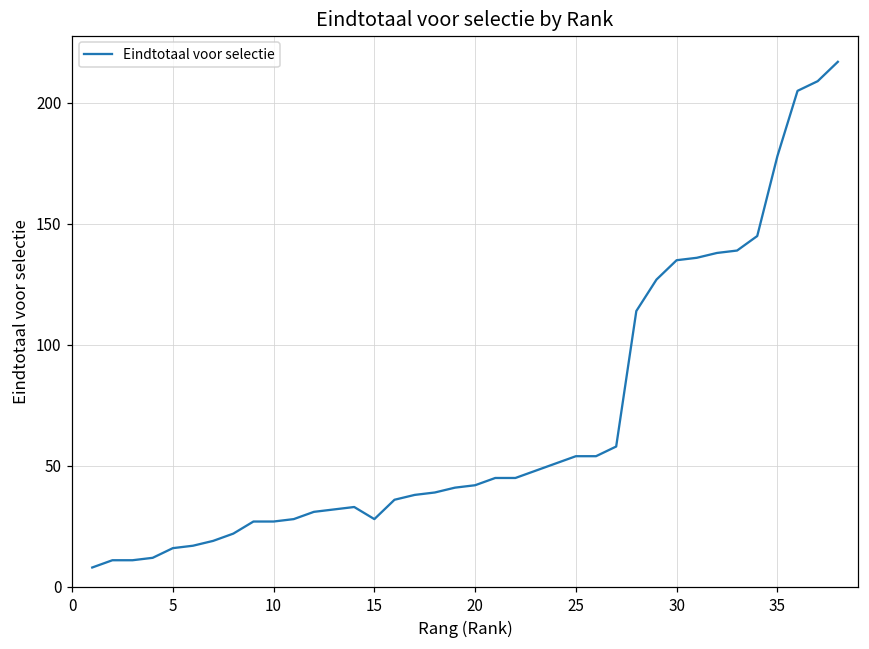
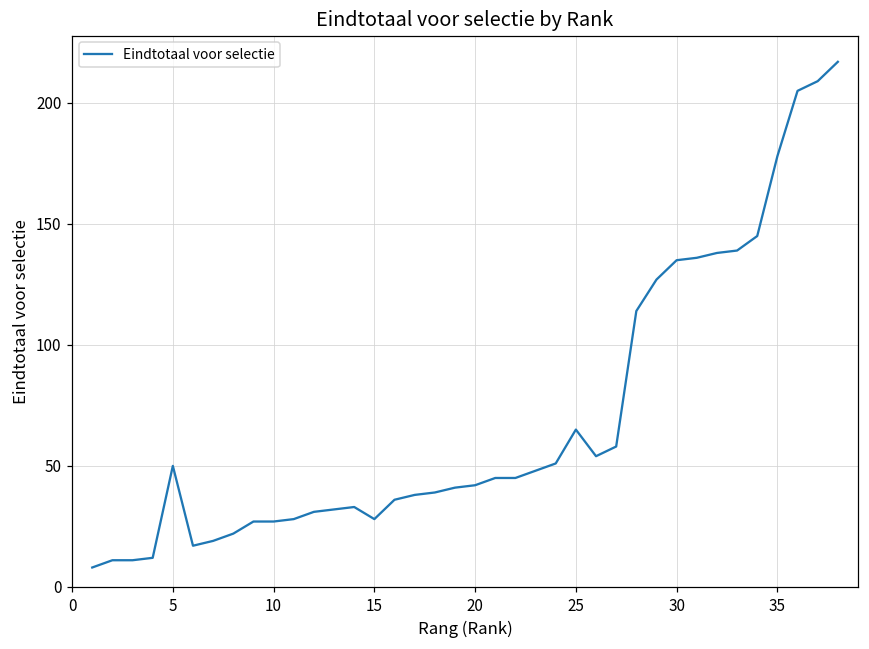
5: 16 -> 50
25: 54 -> 65
